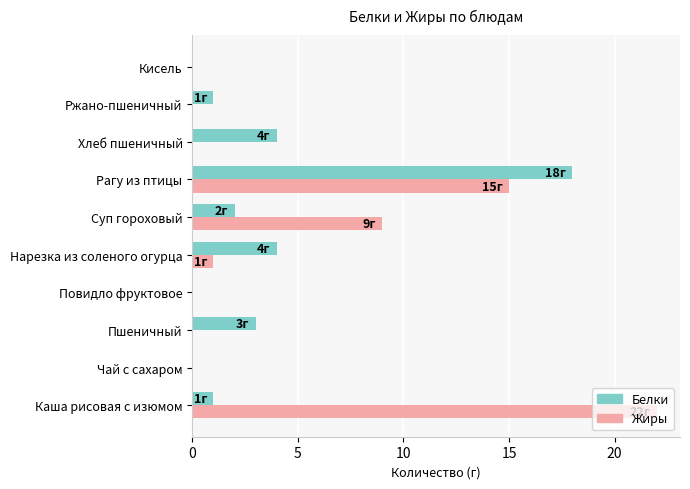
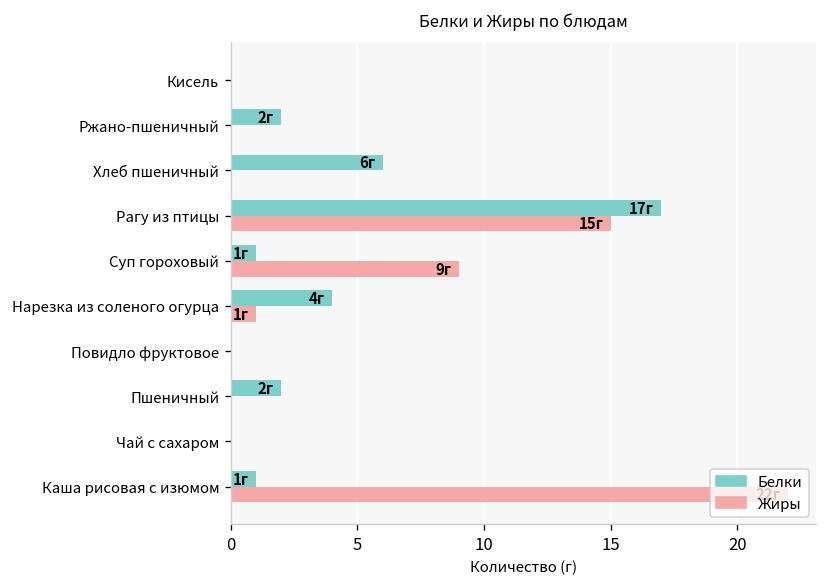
Белки, Ржано-пшеничный: 1г -> 2г
Белки, Хлеб пшеничный: 4г -> 6г
Белки, Рагу из птицы: 18г -> 17г
Белки, Суп гороховый: 2г -> 1г
Белки, Пшеничный: 3г -> 2г
